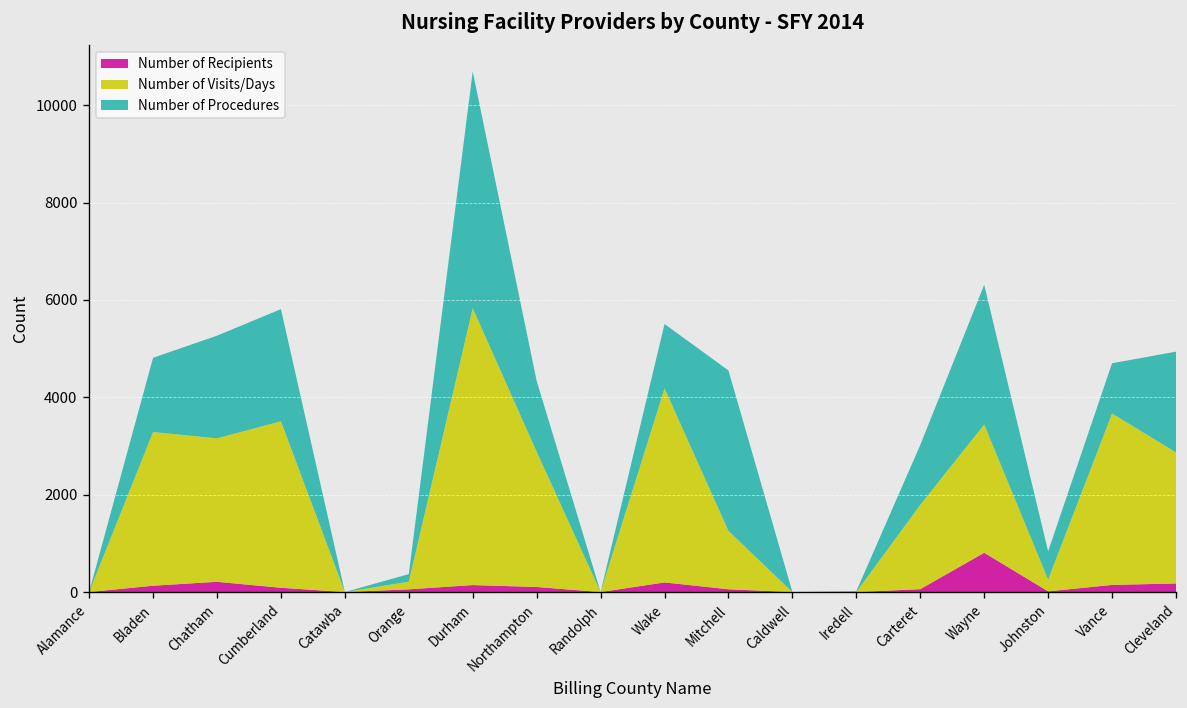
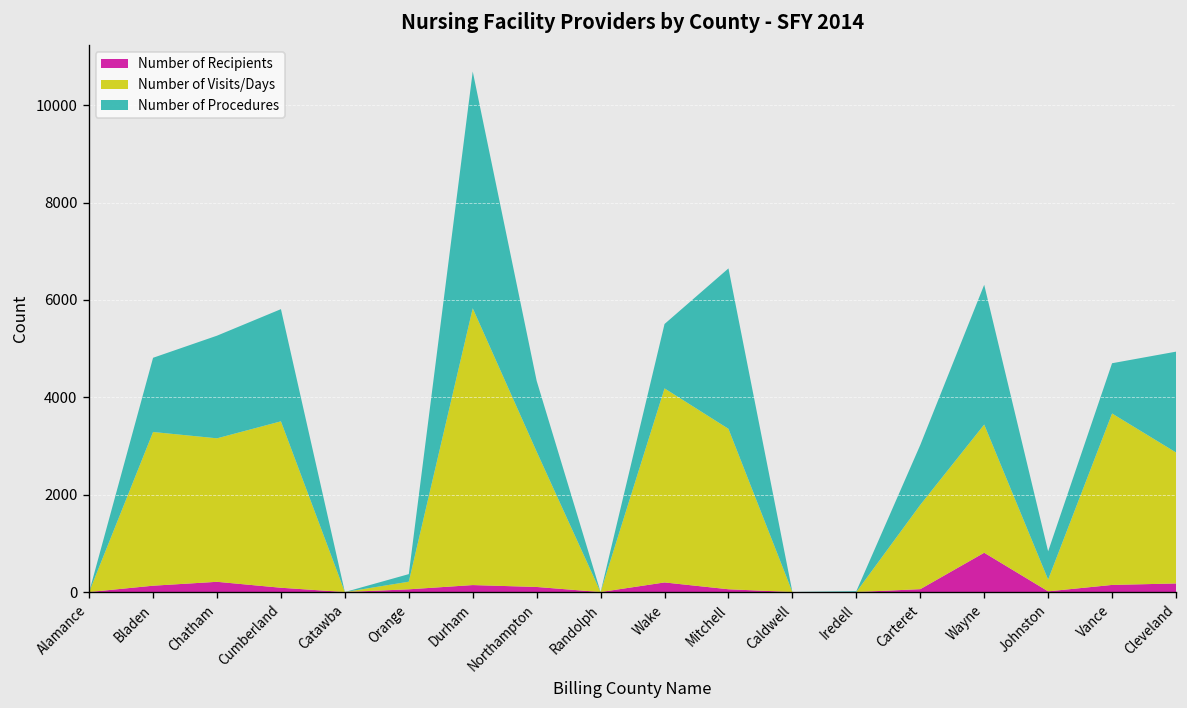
Number of Visits/Days, Mitchell: 1200 -> 3300
